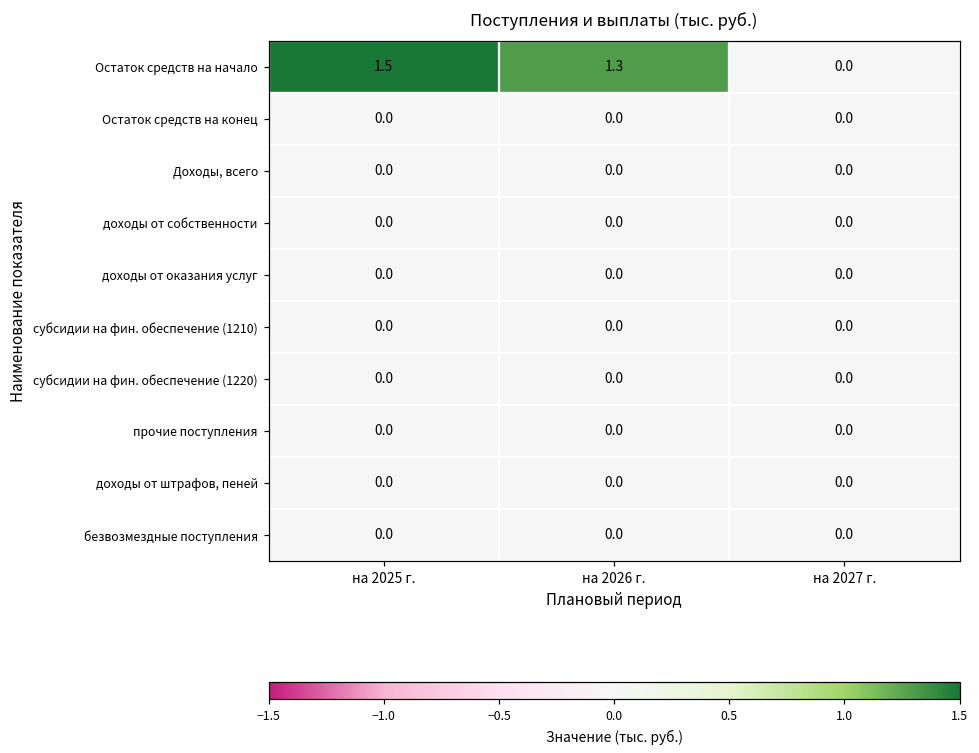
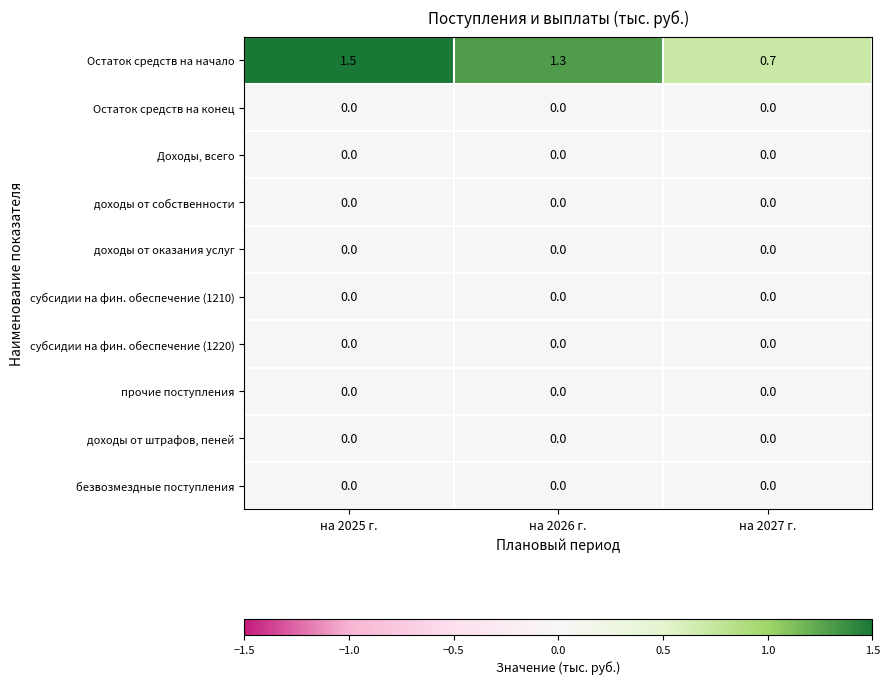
Остаток средств на начало, на 2027 г.: 0.0 -> 0.7
